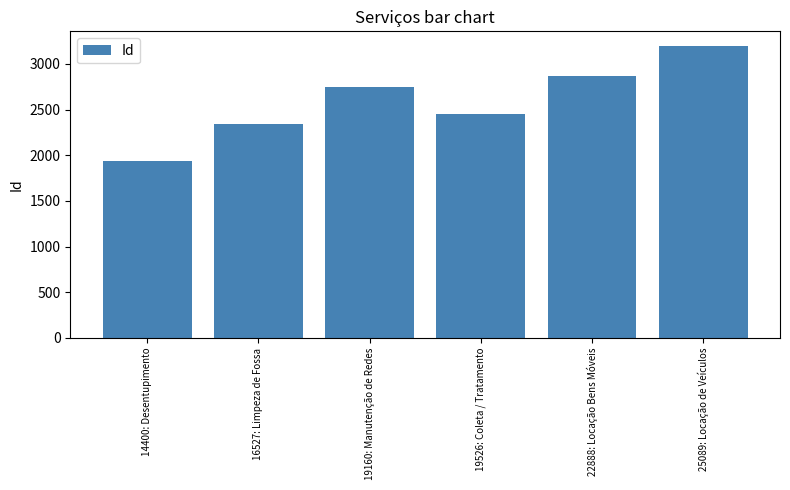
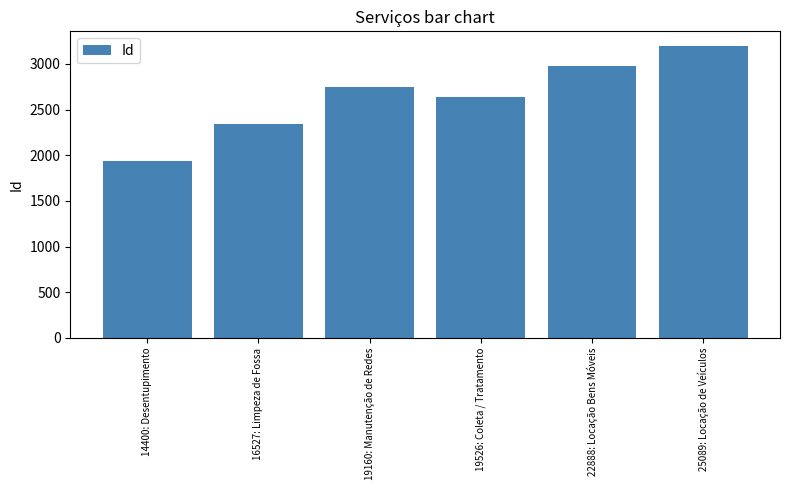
19526: Coleta / Tratamento: 2500 -> 2600
22888: Locação Bens Móveis: 2900 -> 3000
